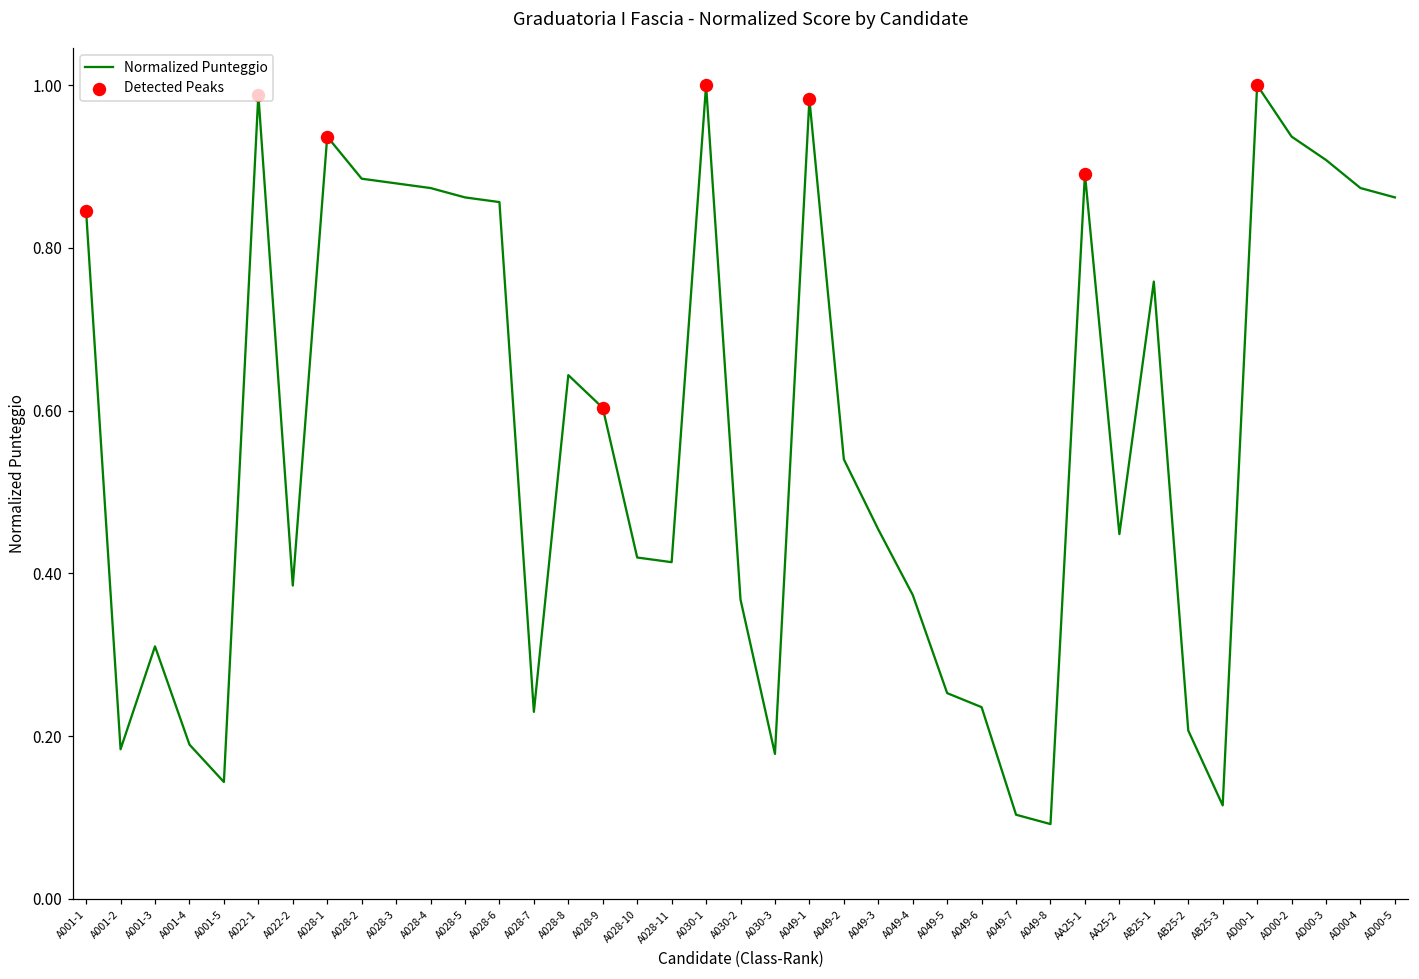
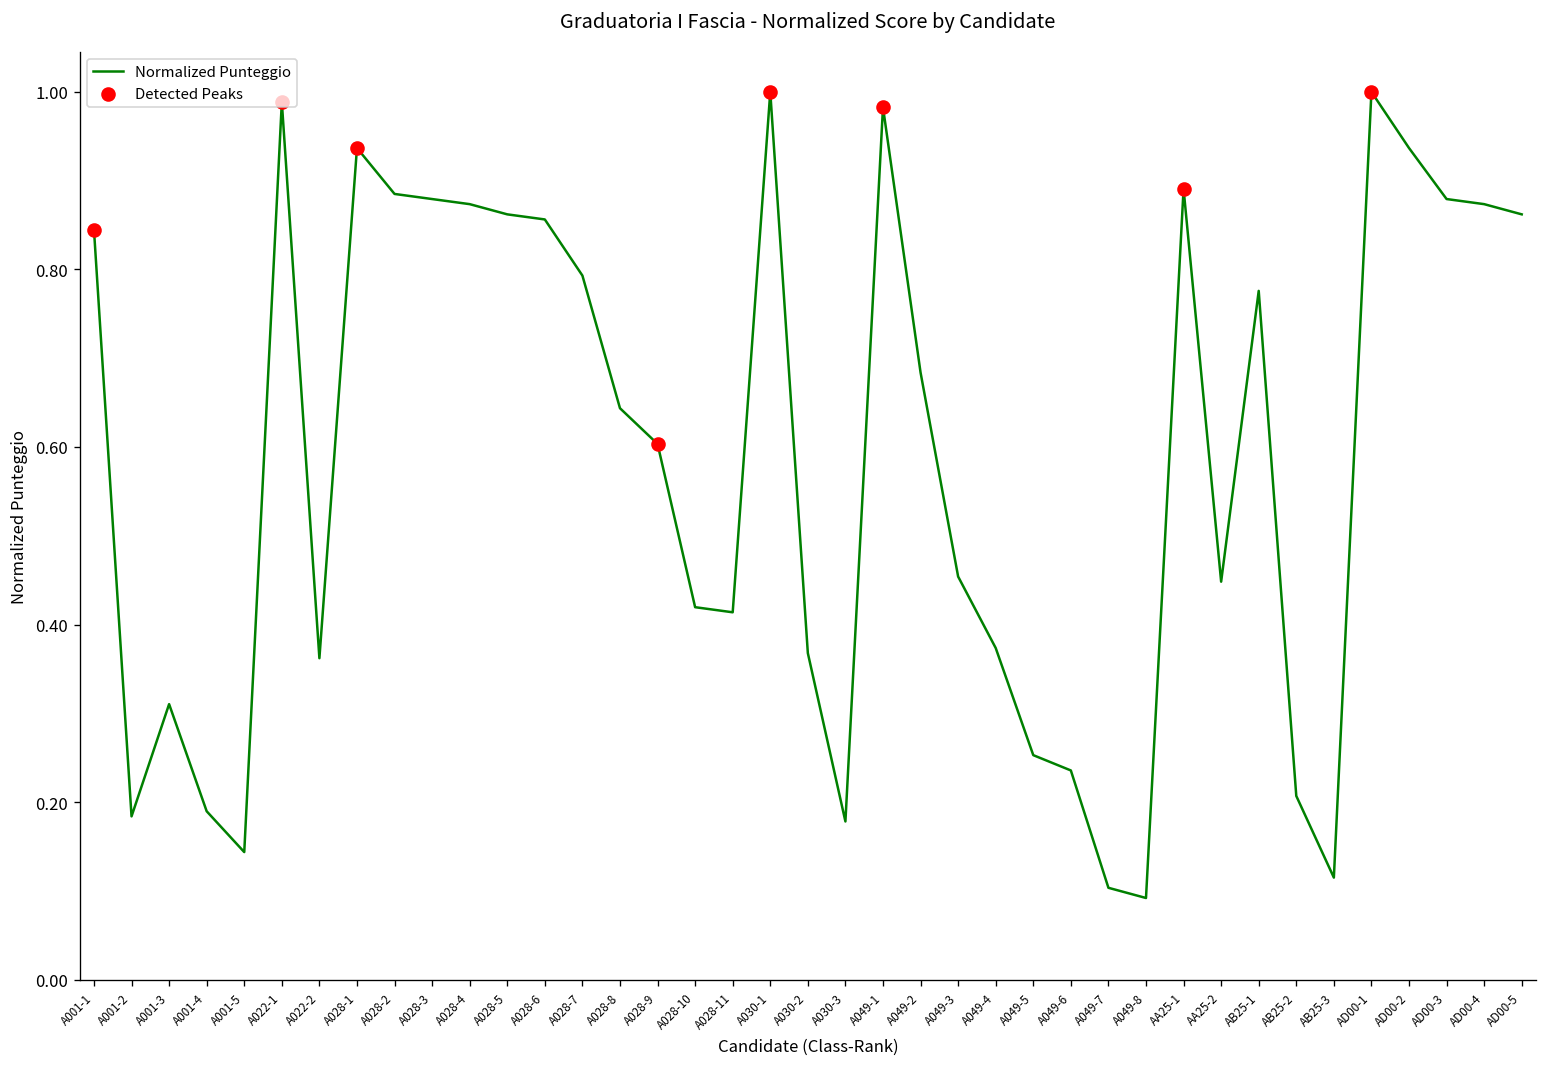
Normalized Punteggio, A022-2: 0.39 -> 0.36
Normalized Punteggio, A028-7: 0.23 -> 0.79
Normalized Punteggio, A049-2: 0.54 -> 0.68
Normalized Punteggio, AB25-1: 0.76 -> 0.78
Normalized Punteggio, AD00-3: 0.91 -> 0.88
